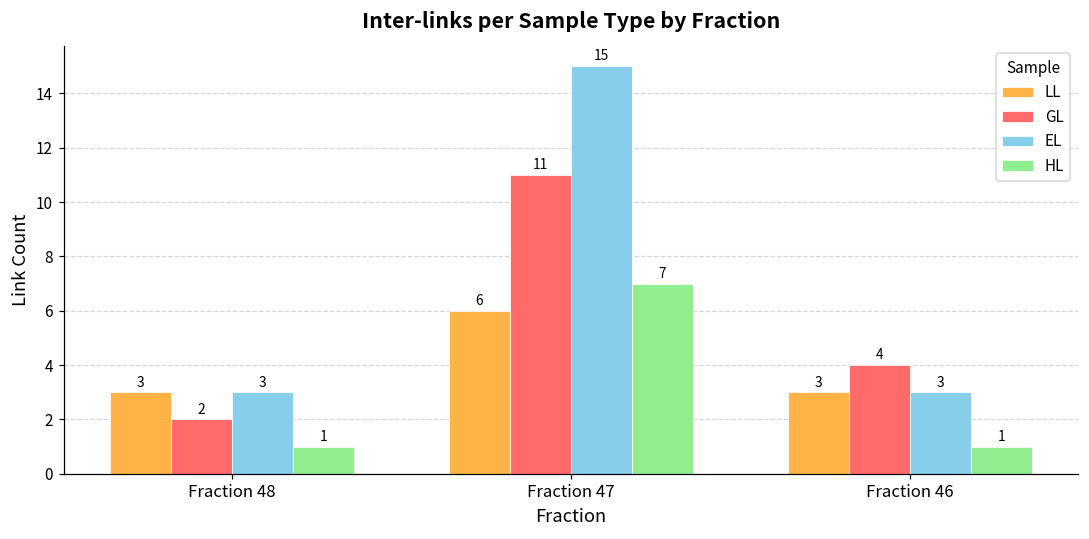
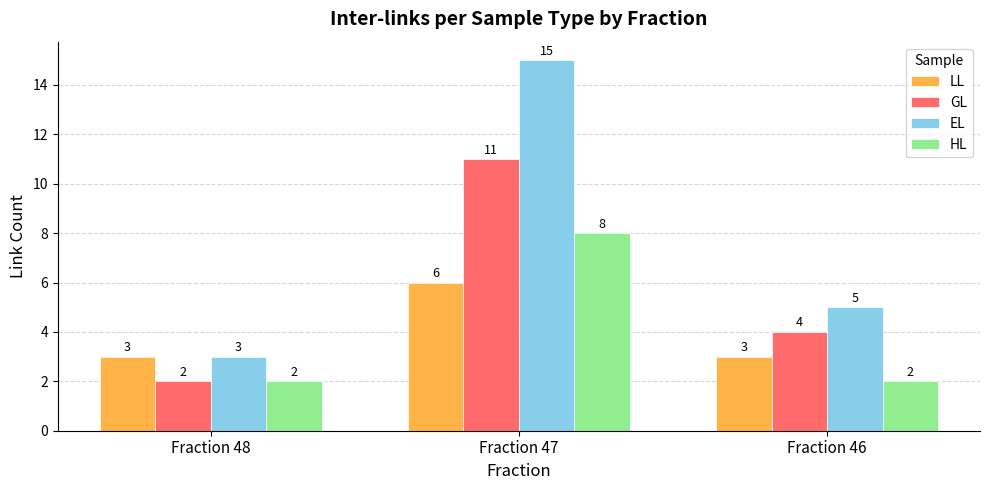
HL, Fraction 48: 1 -> 2
HL, Fraction 47: 7 -> 8
EL, Fraction 46: 3 -> 5
HL, Fraction 46: 1 -> 2
